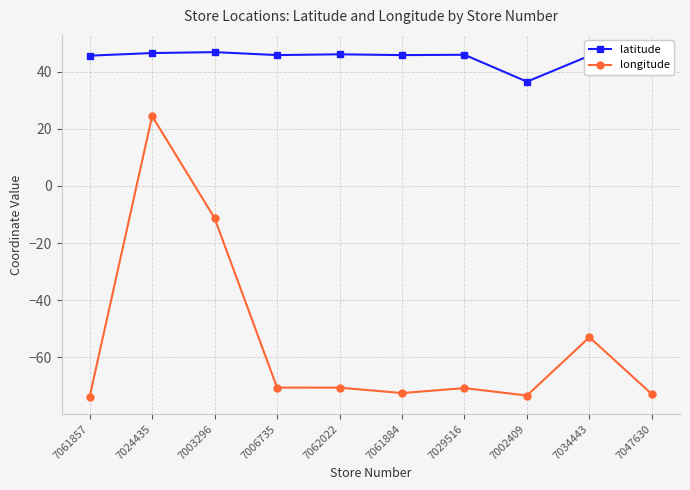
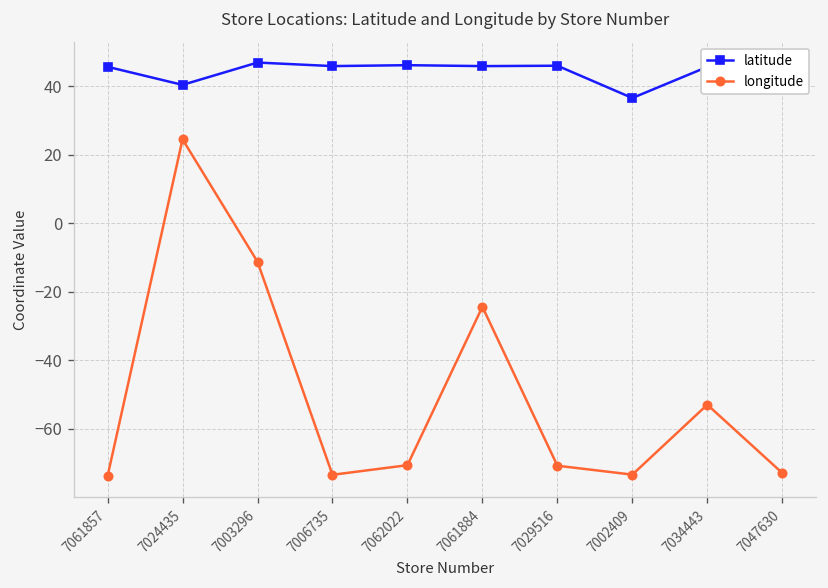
latitude, 7024435: 47 -> 40
longitude, 7006735: -71 -> -73
longitude, 7061884: -73 -> -24
